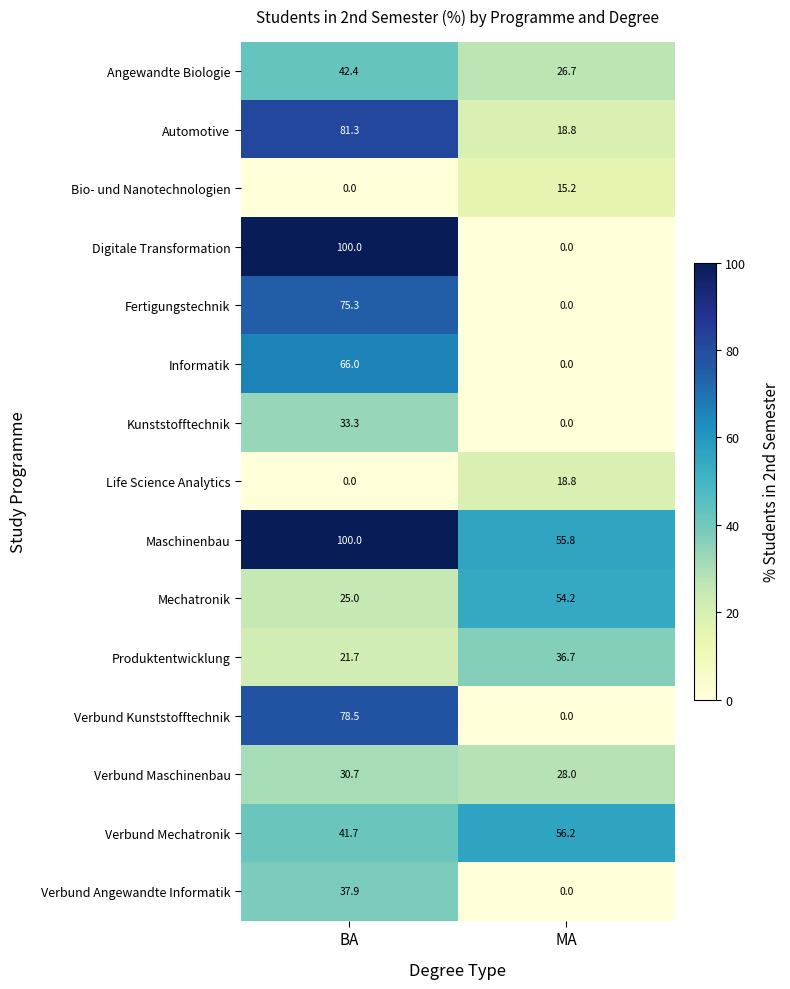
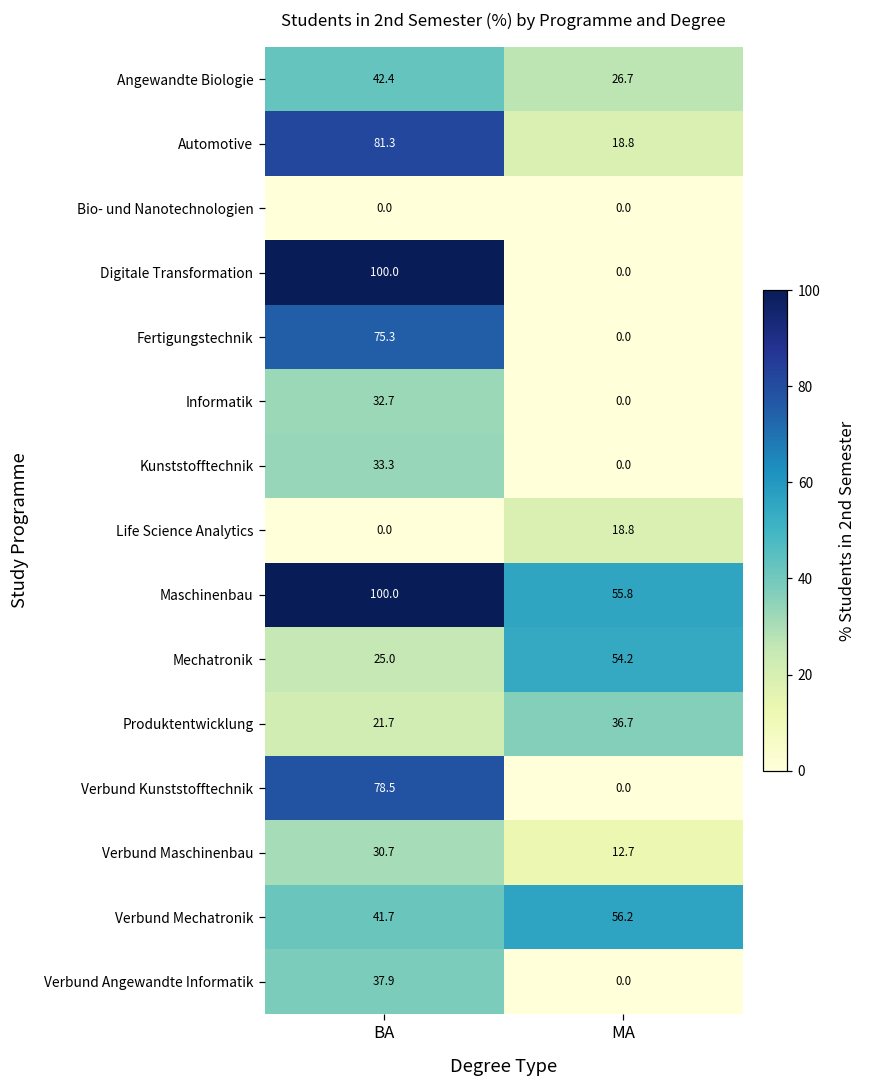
Bio- und Nanotechnologien, MA: 15.2 -> 0.0
Informatik, BA: 66.0 -> 32.7
Verbund Maschinenbau, MA: 28.0 -> 12.7
